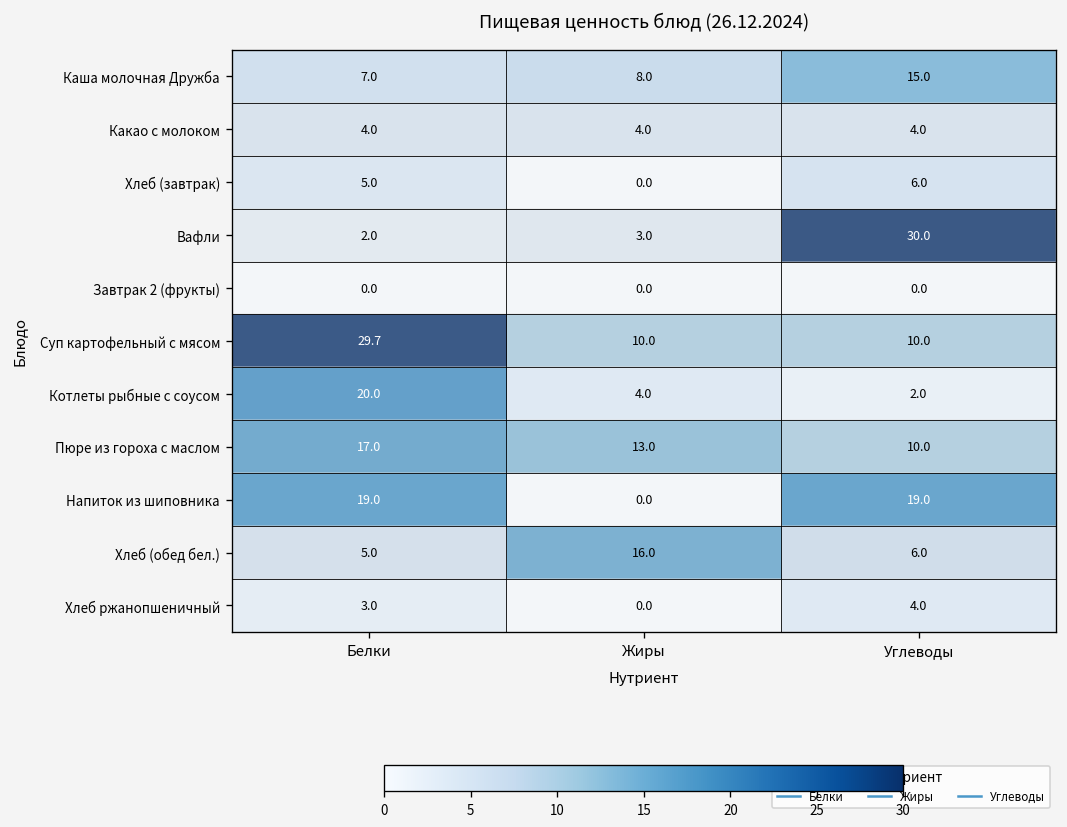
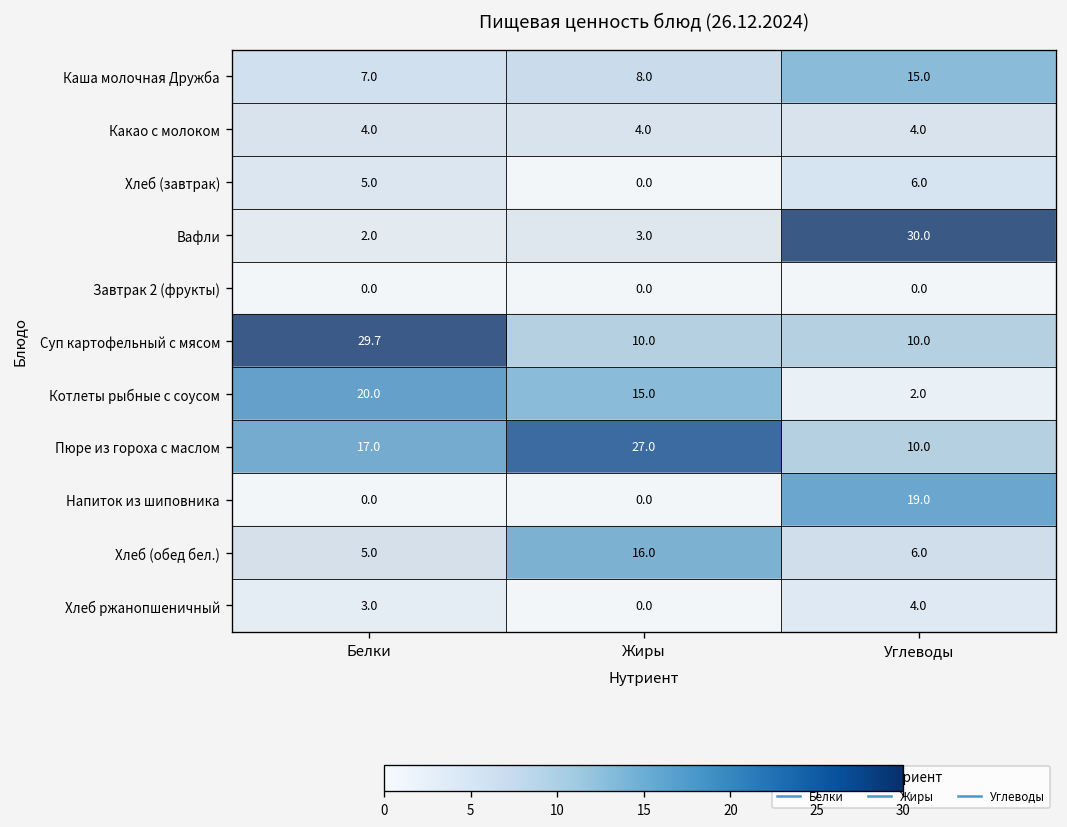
Котлеты рыбные с соусом, Жиры: 4.0 -> 15.0
Пюре из гороха с маслом, Жиры: 13.0 -> 27.0
Напиток из шиповника, Белки: 19.0 -> 0.0
